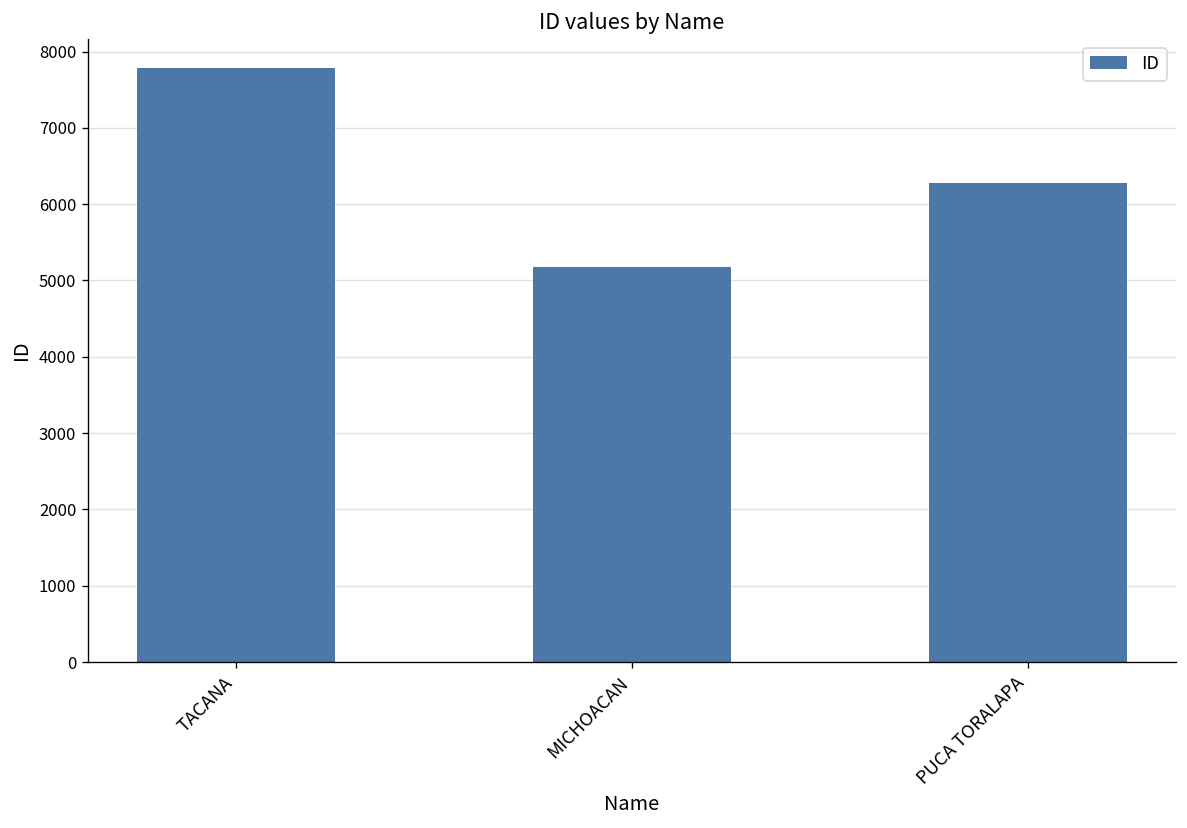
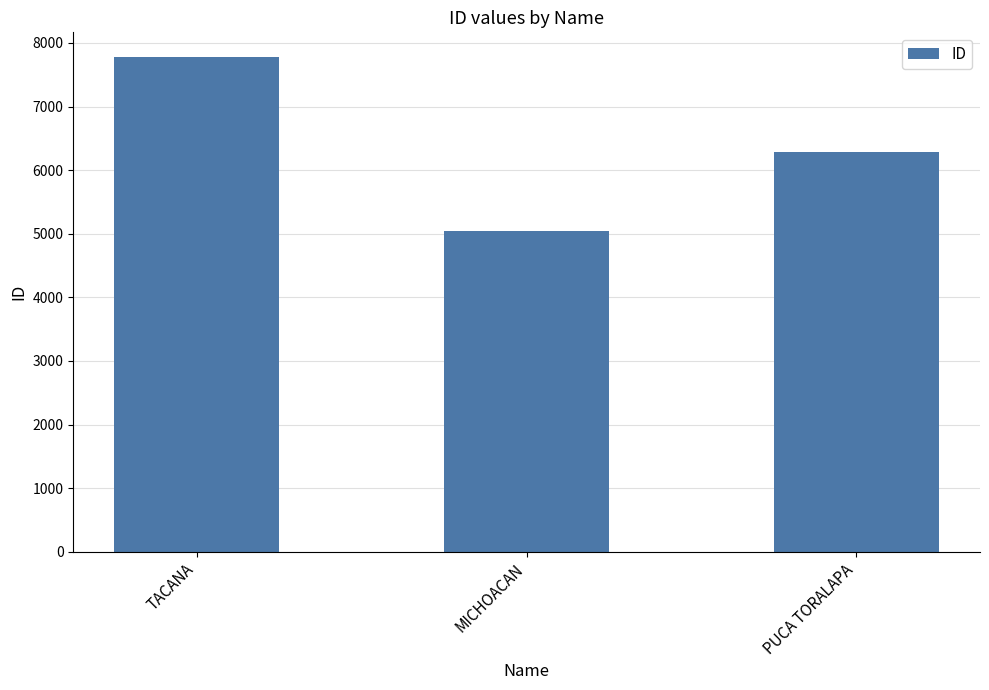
MICHOACAN: 5200 -> 5000
